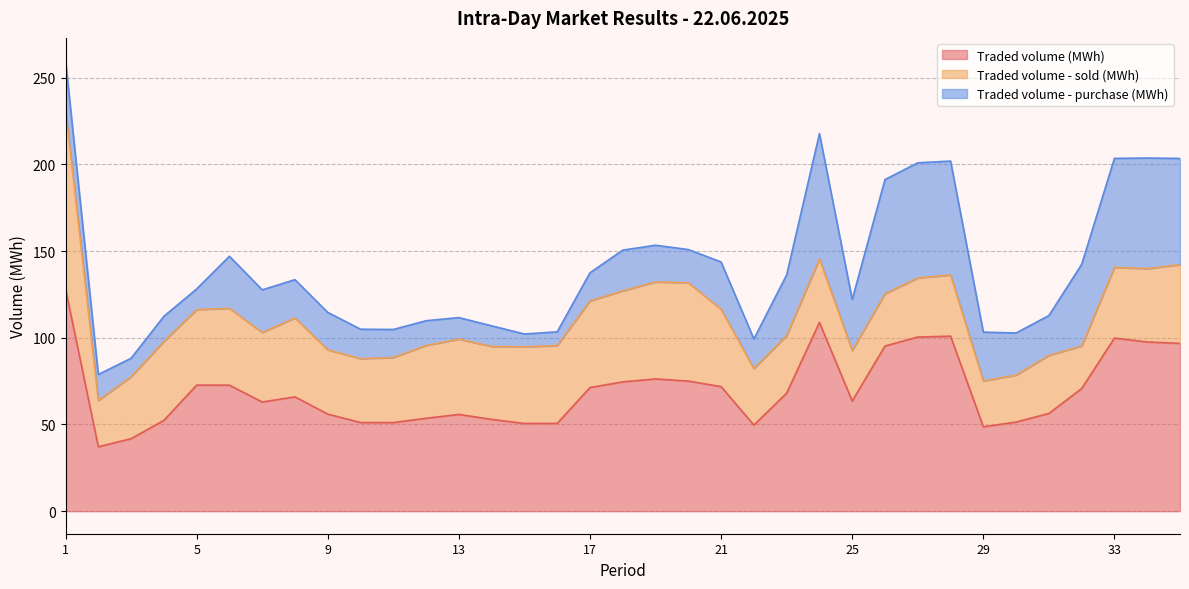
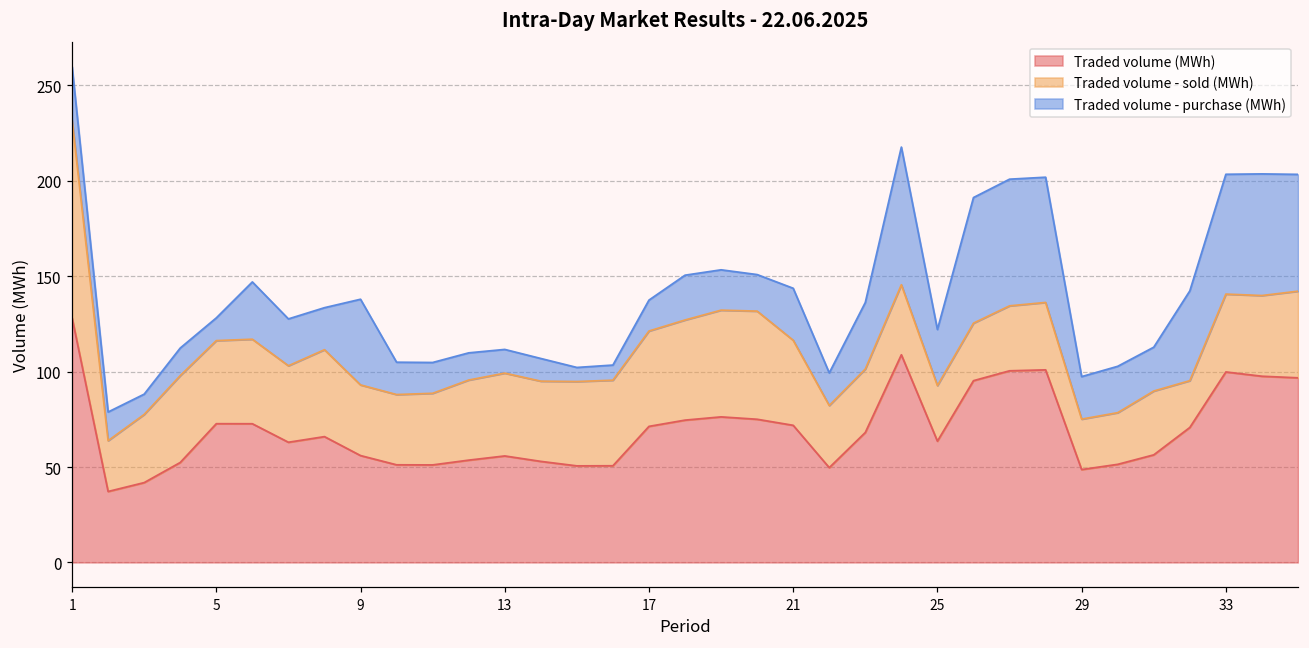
Traded volume - purchase (MWh), 9: 22 -> 45
Traded volume - purchase (MWh), 29: 28 -> 22
